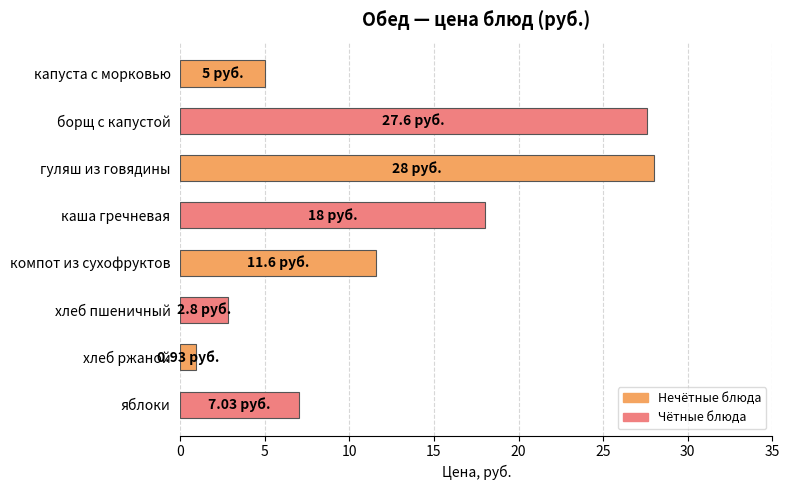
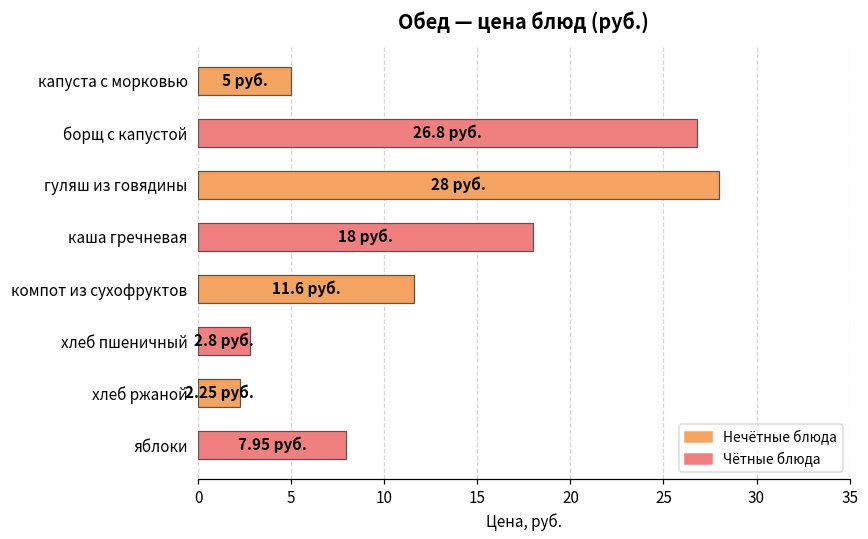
борщ с капустой: 27.6 -> 26.8
хлеб ржаной: 0.93 -> 2.25
яблоки: 7.03 -> 7.95
